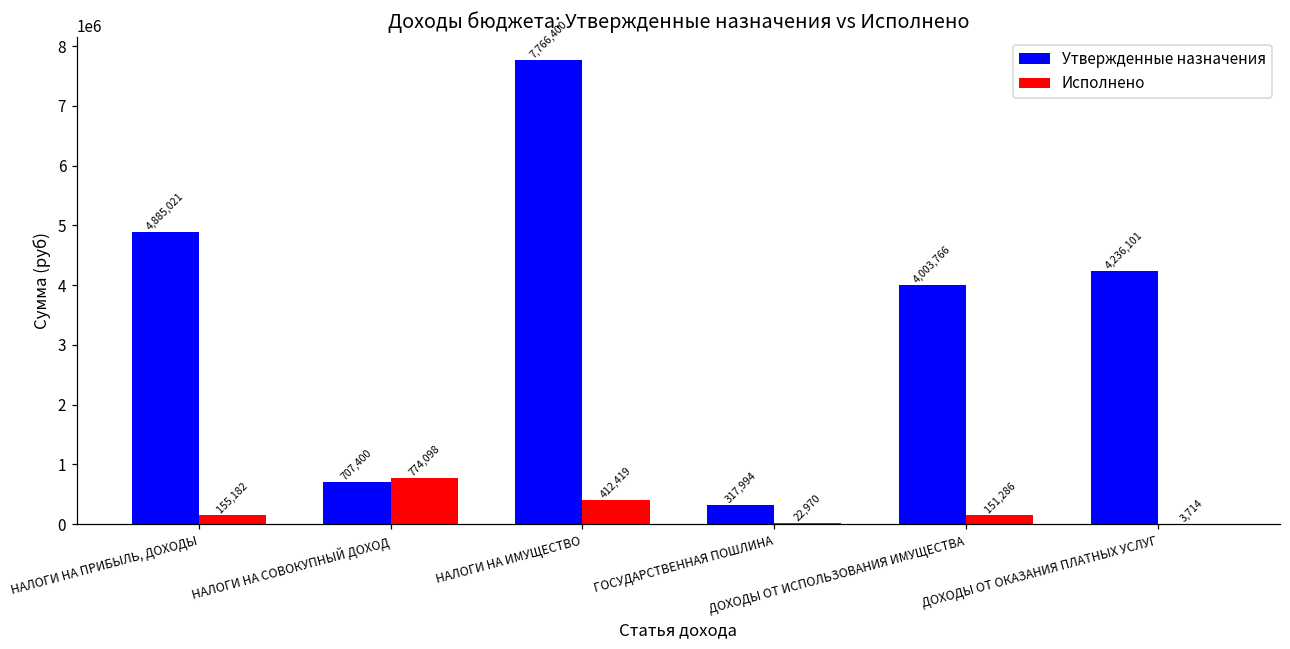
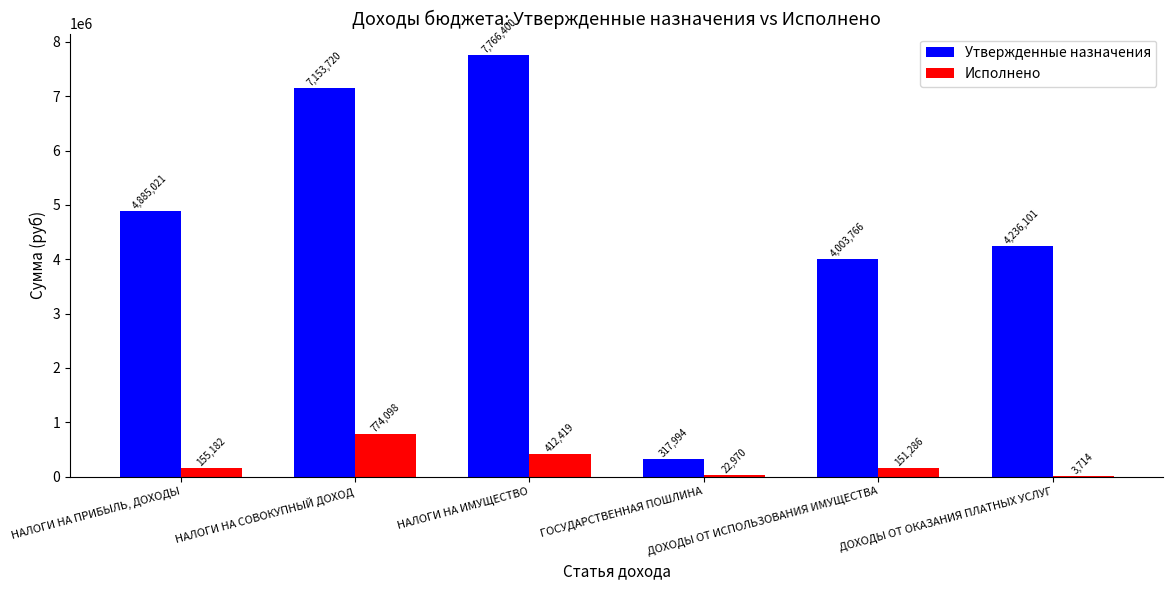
Утвержденные назначения, НАЛОГИ НА СОВОКУПНЫЙ ДОХОД: 707,400 -> 7,153,720
